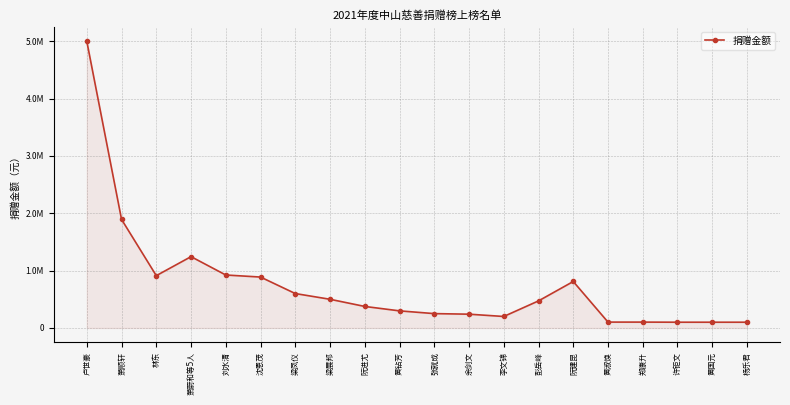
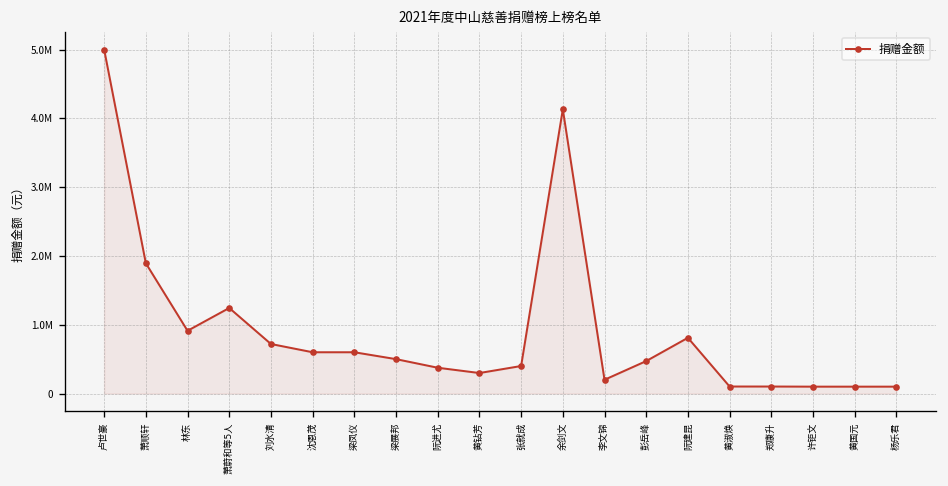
刘水清: 900000 -> 700000
沈恩茂: 900000 -> 600000
张就成: 300000 -> 400000
余剑文: 200000 -> 4100000
